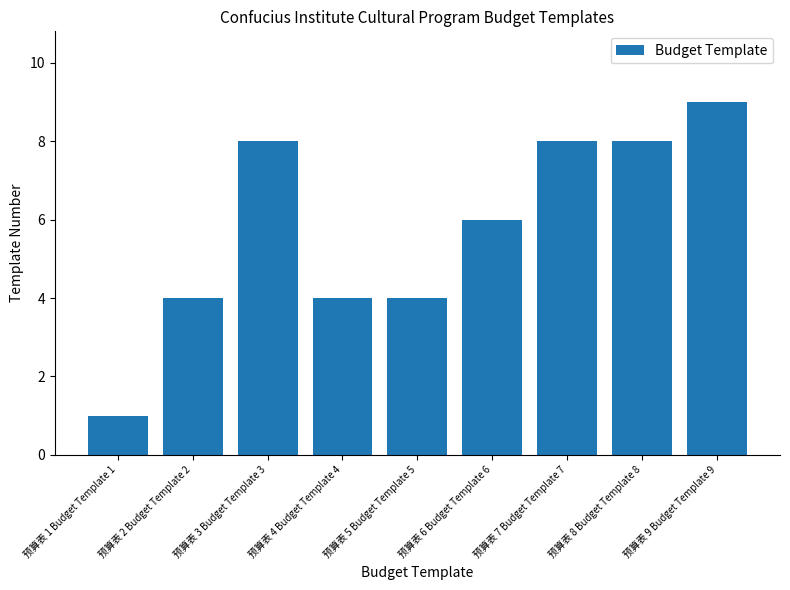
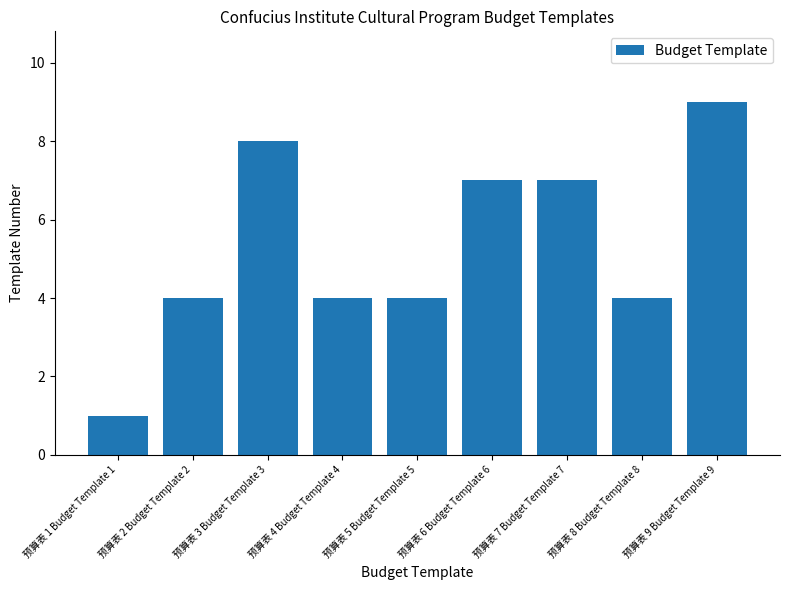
预算表 6 Budget Template 6: 6 -> 7
预算表 7 Budget Template 7: 8 -> 7
预算表 8 Budget Template 8: 8 -> 4
